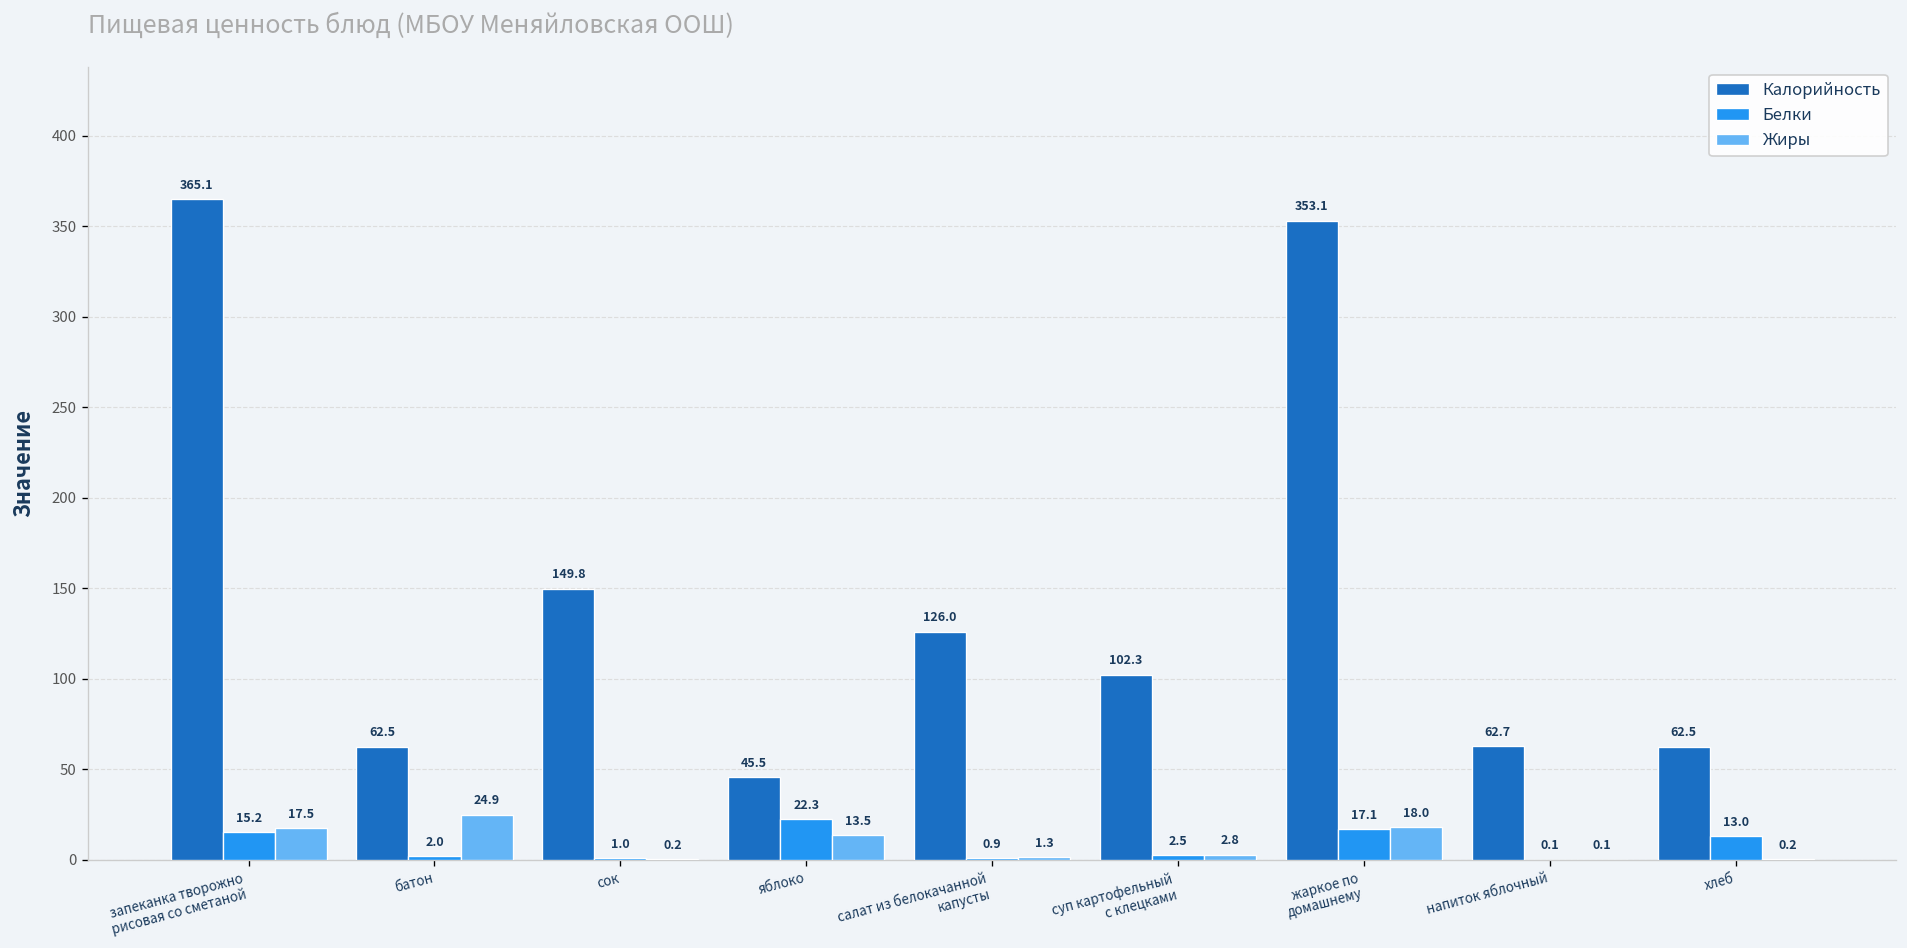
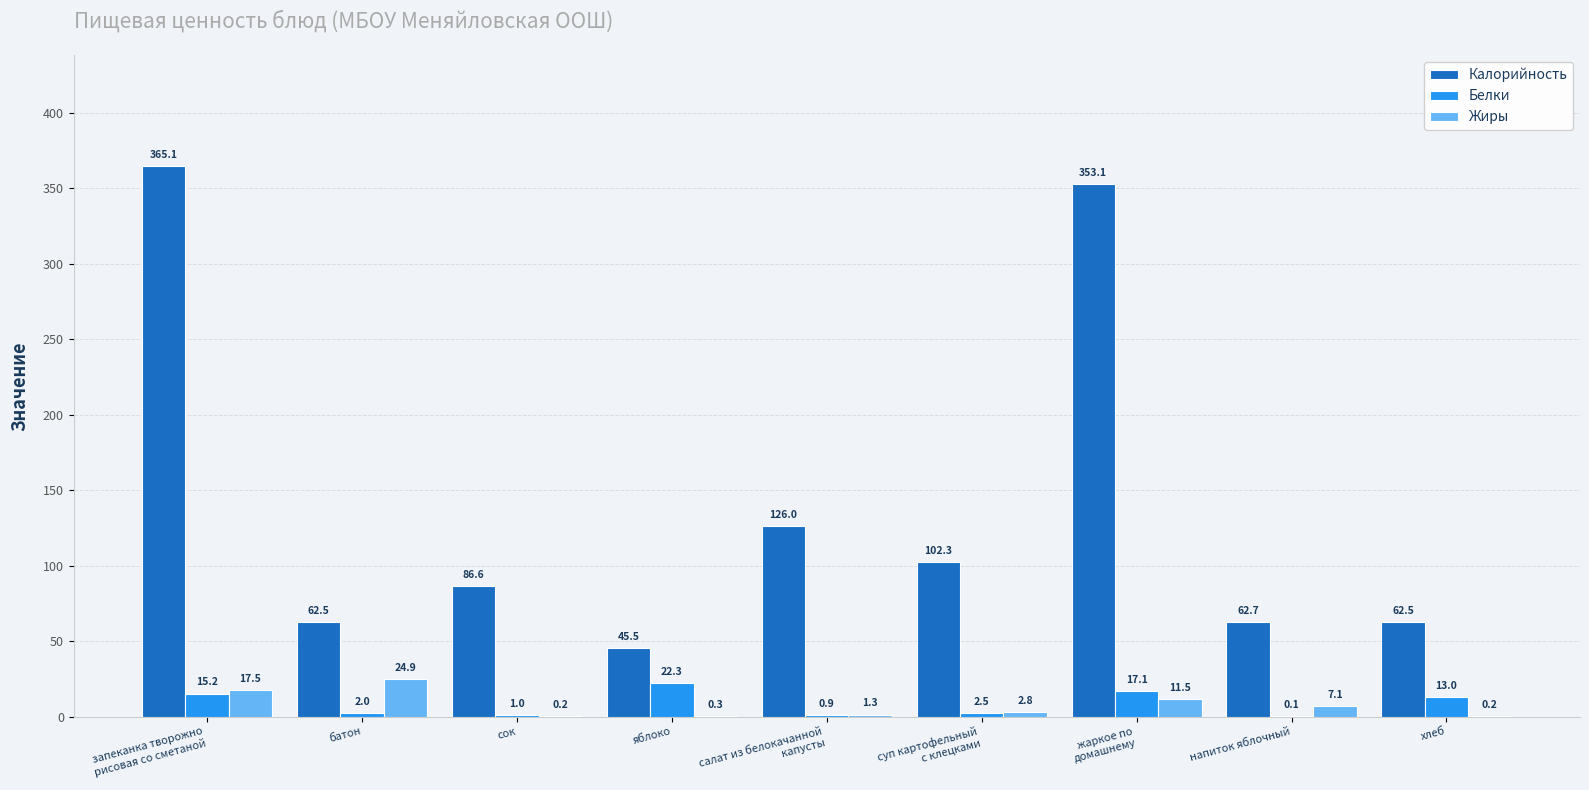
Калорийность, сок: 149.8 -> 86.6
Жиры, яблоко: 13.5 -> 0.3
Жиры, жаркое по домашнему: 18.0 -> 11.5
Жиры, напиток яблочный: 0.1 -> 7.1
